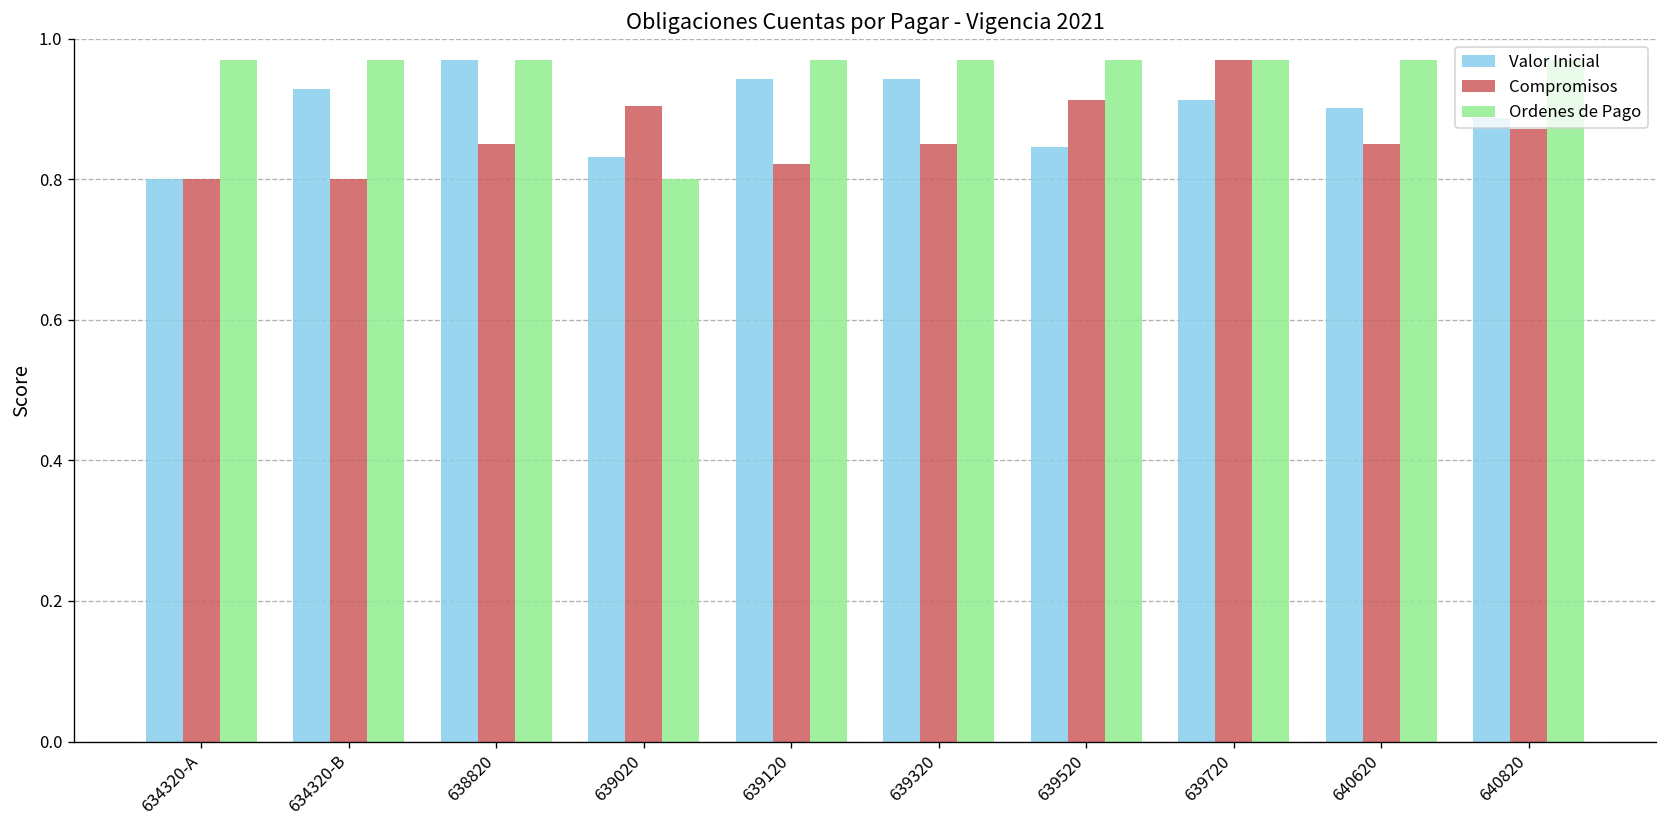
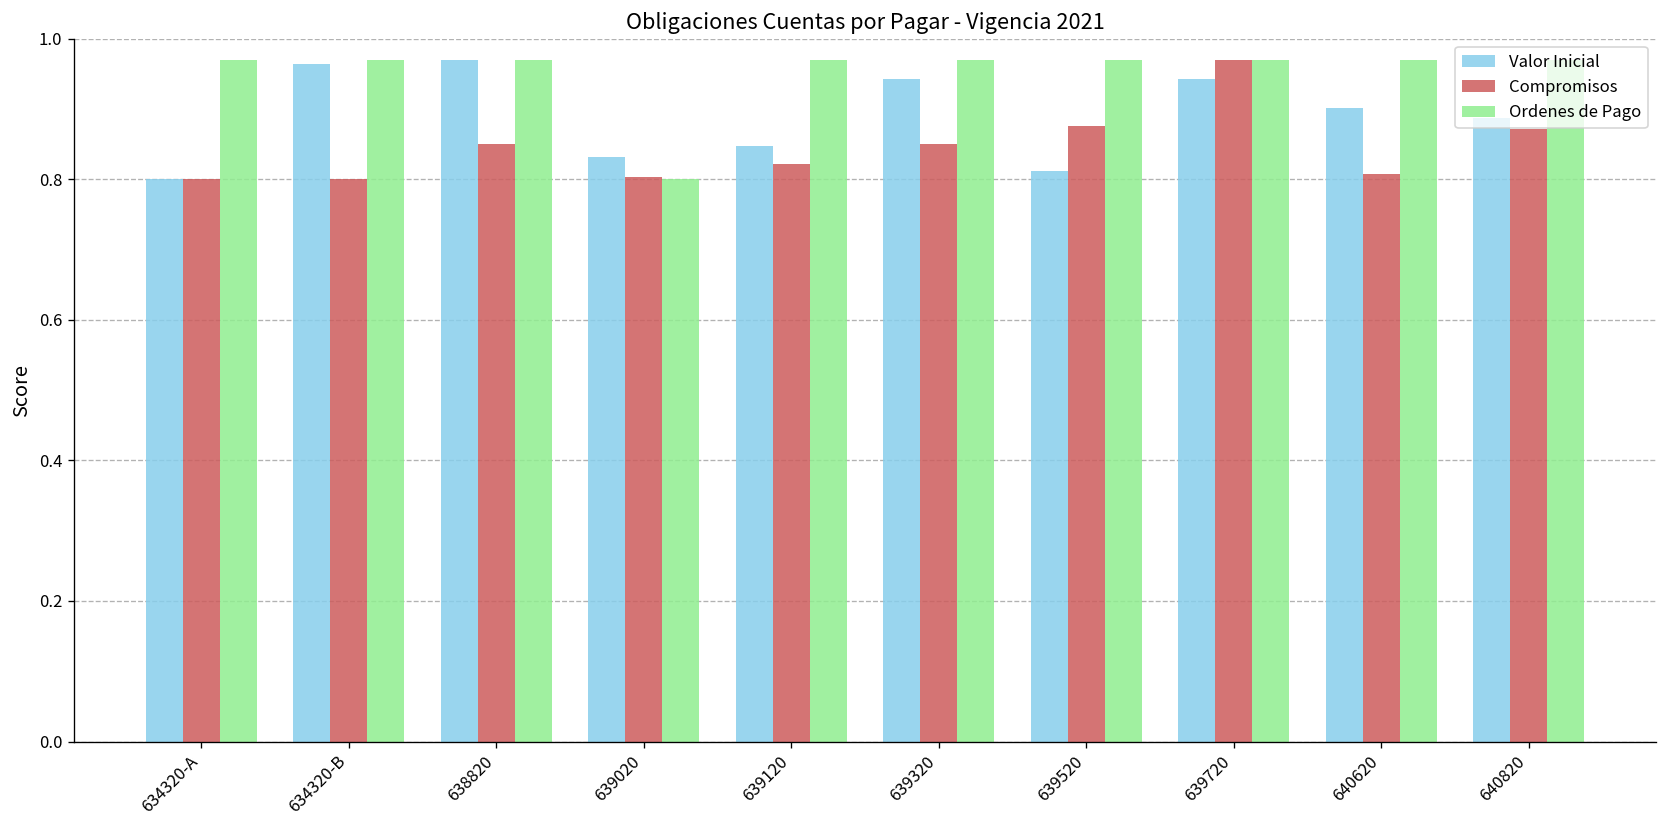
Valor Inicial, 634320-B: 0.93 -> 0.96
Compromisos, 639020: 0.90 -> 0.80
Valor Inicial, 639120: 0.94 -> 0.85
Valor Inicial, 639520: 0.85 -> 0.81
Compromisos, 639520: 0.91 -> 0.88
Valor Inicial, 639720: 0.91 -> 0.94
Compromisos, 640620: 0.85 -> 0.81
